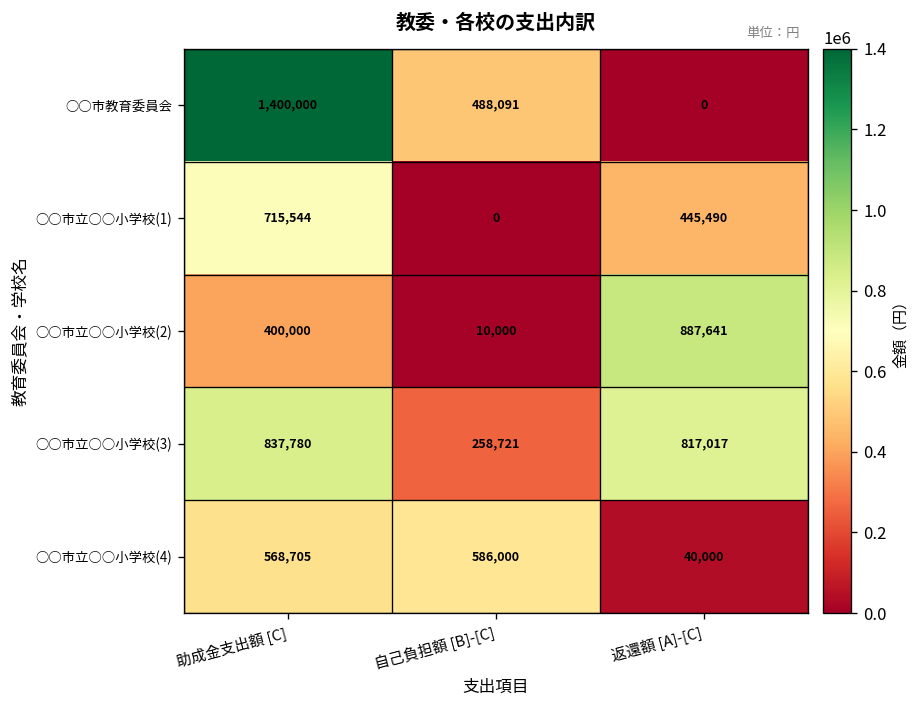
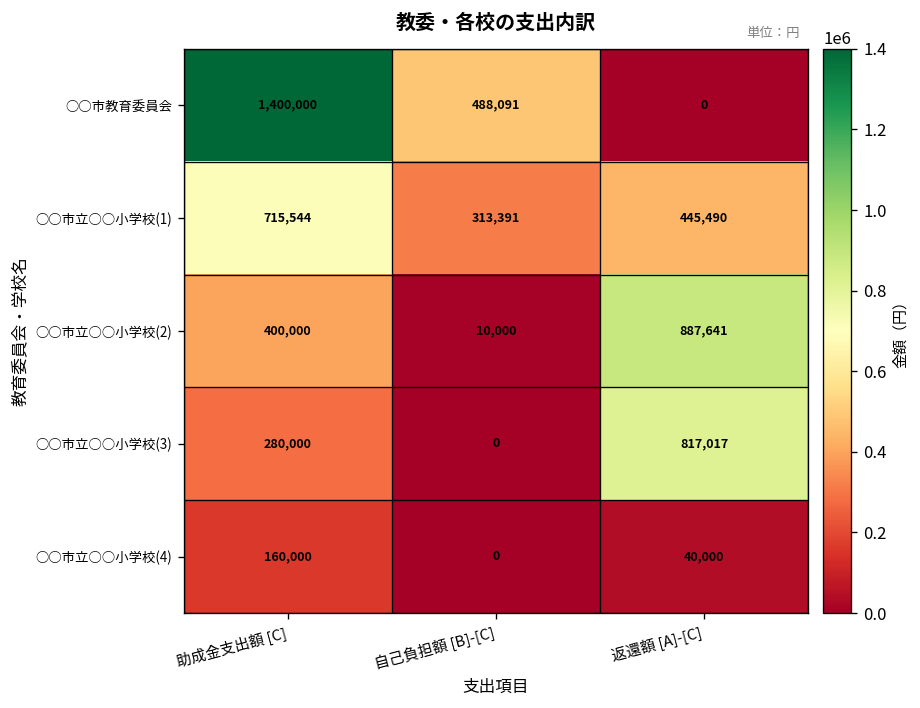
○○市立○○小学校(1), 自己負担額 [B]-[C]: 0 -> 313,391
○○市立○○小学校(3), 助成金支出額 [C]: 837,780 -> 280,000
○○市立○○小学校(3), 自己負担額 [B]-[C]: 258,721 -> 0
○○市立○○小学校(4), 助成金支出額 [C]: 568,705 -> 160,000
○○市立○○小学校(4), 自己負担額 [B]-[C]: 586,000 -> 0
